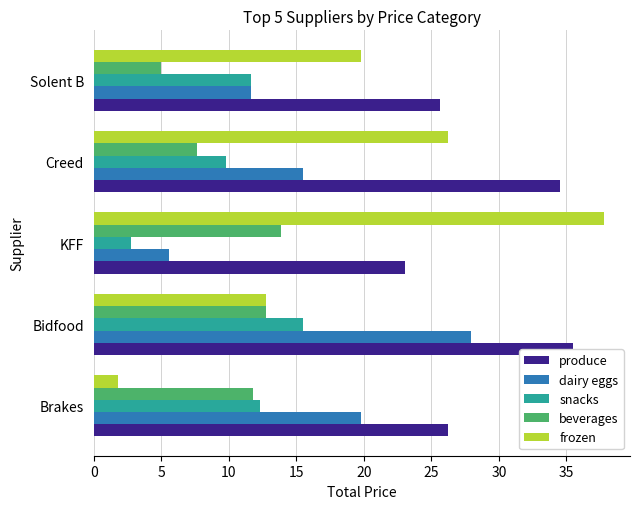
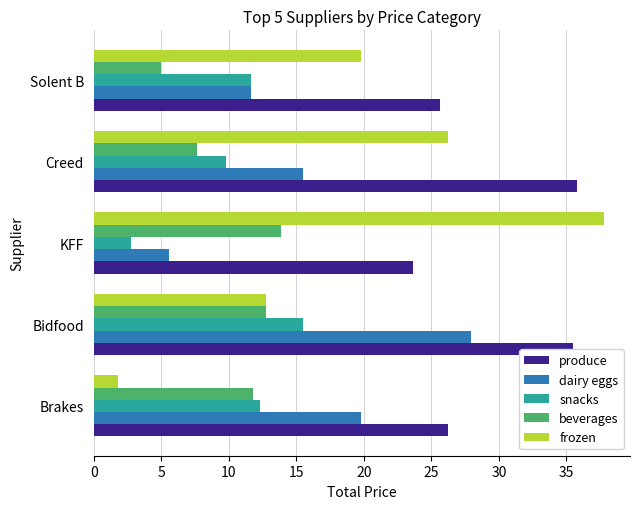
produce, Creed: 34.5 -> 35.8
produce, KFF: 23.0 -> 23.6
